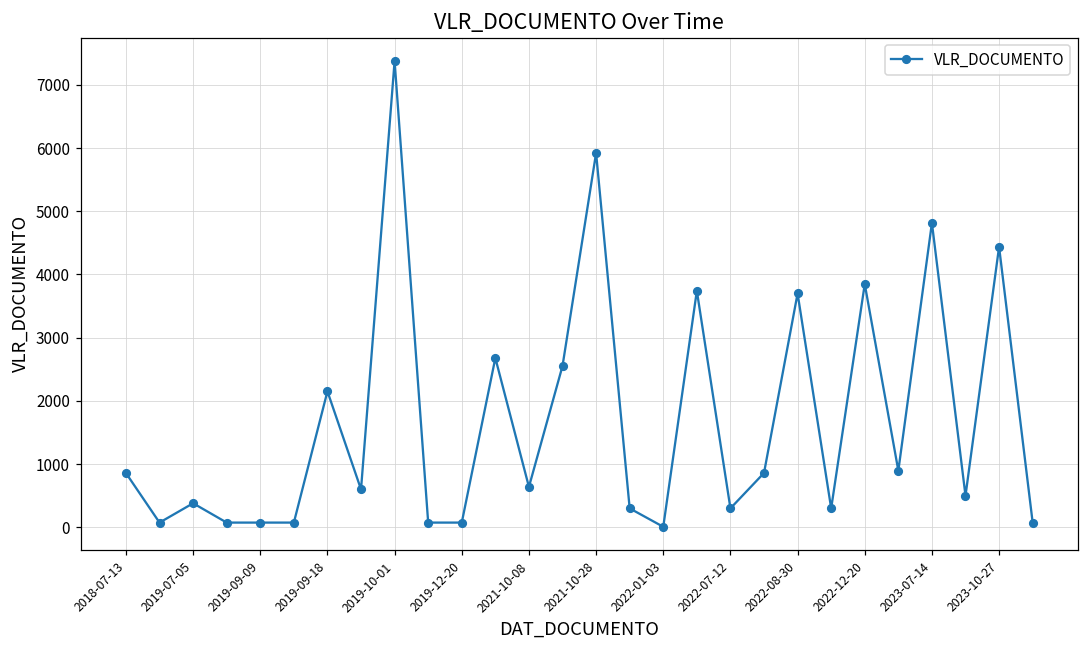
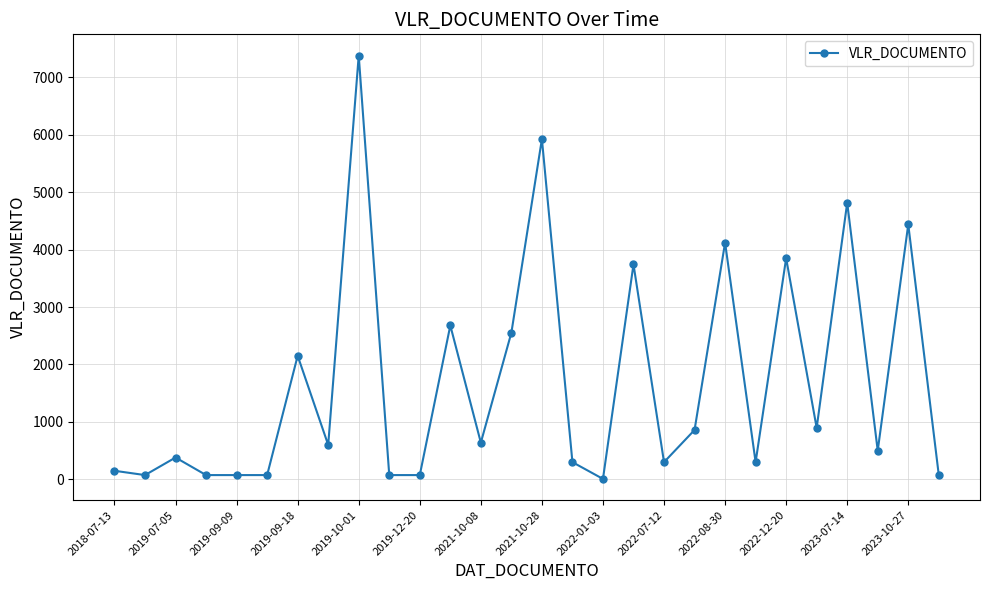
2018-07-13: 900 -> 200
2022-08-30: 3700 -> 4100
